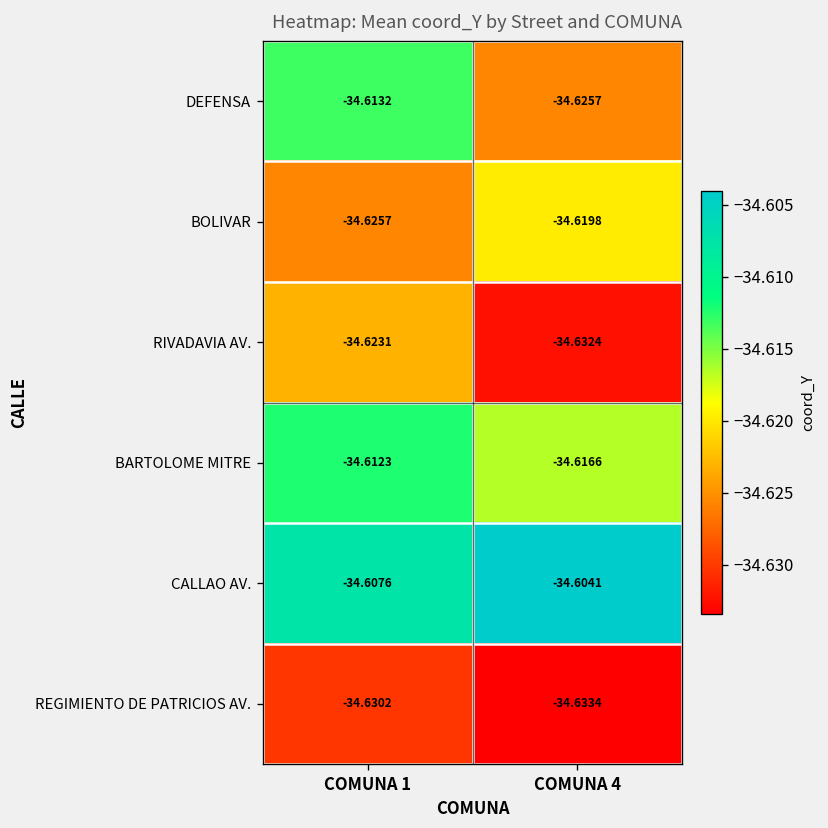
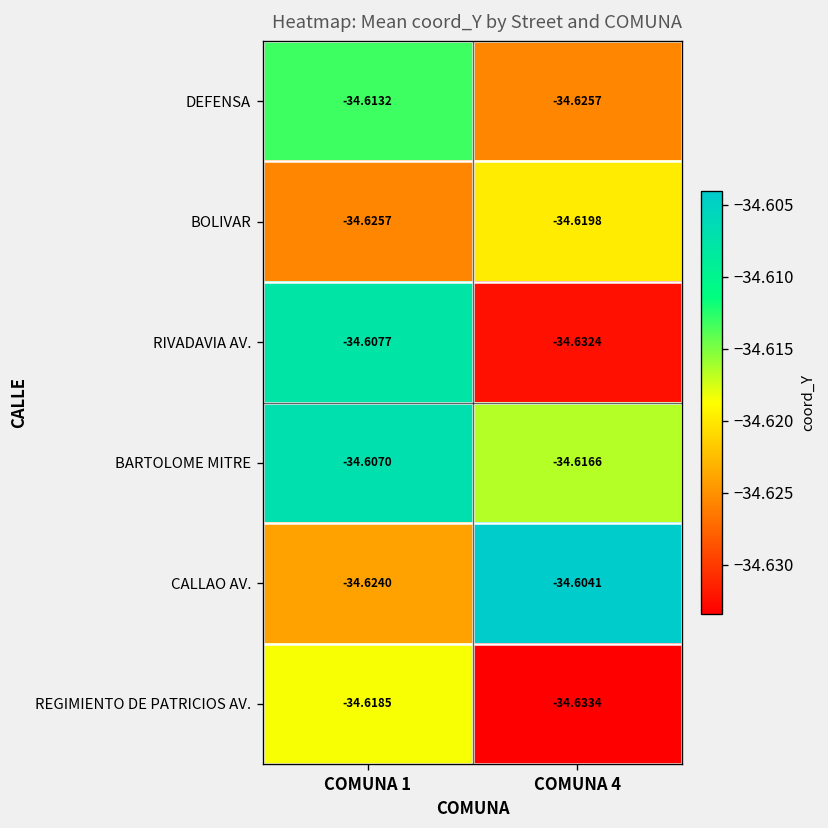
RIVADAVIA AV., COMUNA 1: -34.6231 -> -34.6077
BARTOLOME MITRE, COMUNA 1: -34.6123 -> -34.6070
CALLAO AV., COMUNA 1: -34.6076 -> -34.6240
REGIMIENTO DE PATRICIOS AV., COMUNA 1: -34.6302 -> -34.6185
